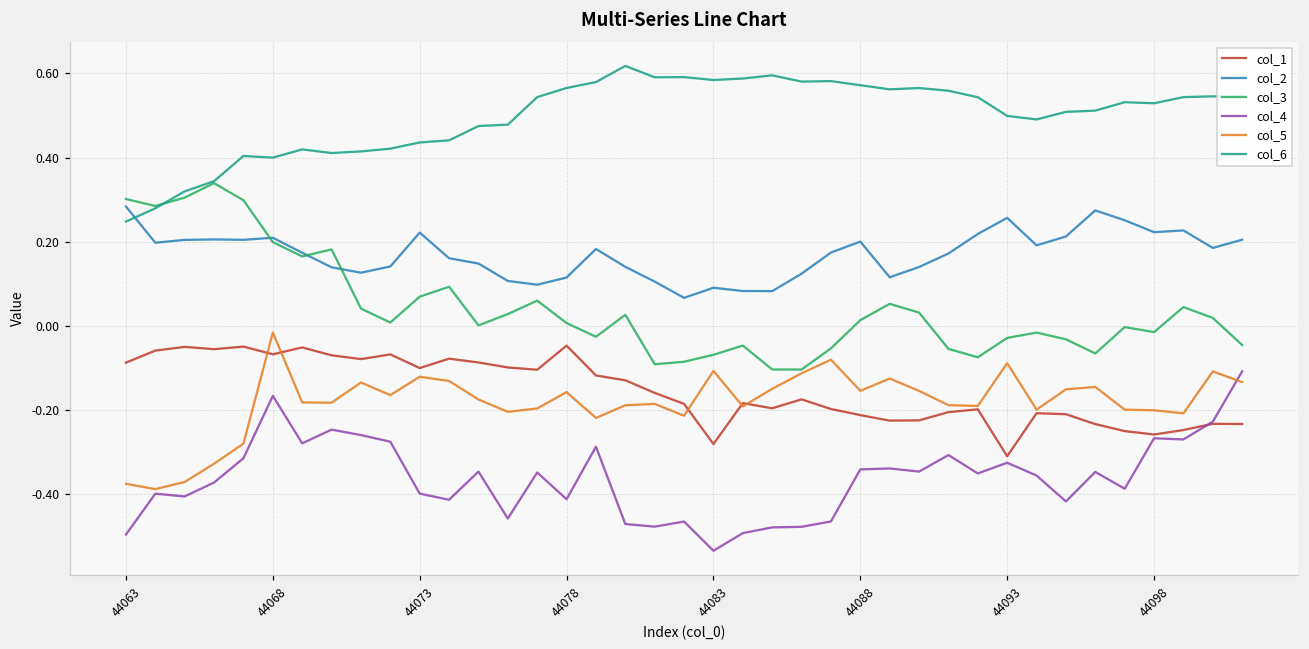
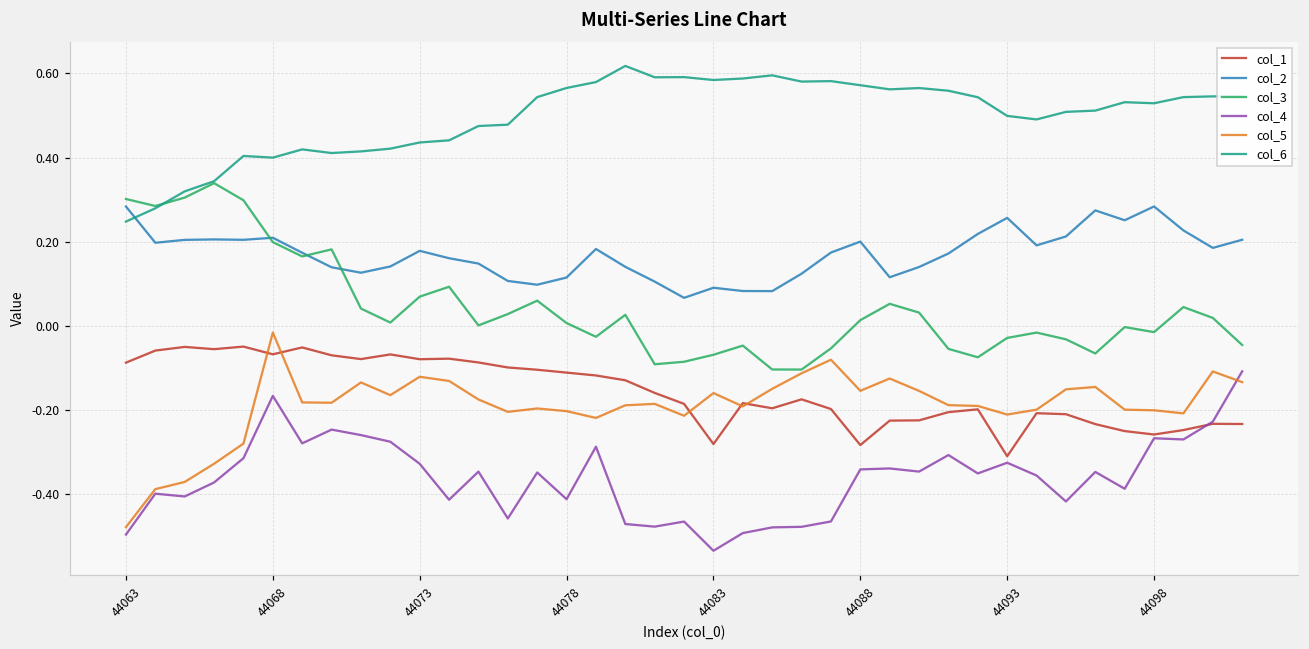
col_5, 44063: -0.38 -> -0.48
col_1, 44073: -0.10 -> -0.08
col_2, 44073: 0.22 -> 0.18
col_4, 44073: -0.40 -> -0.33
col_1, 44078: -0.05 -> -0.11
col_5, 44078: -0.16 -> -0.20
col_5, 44083: -0.11 -> -0.16
col_1, 44088: -0.21 -> -0.28
col_5, 44093: -0.09 -> -0.21
col_2, 44098: 0.22 -> 0.28
